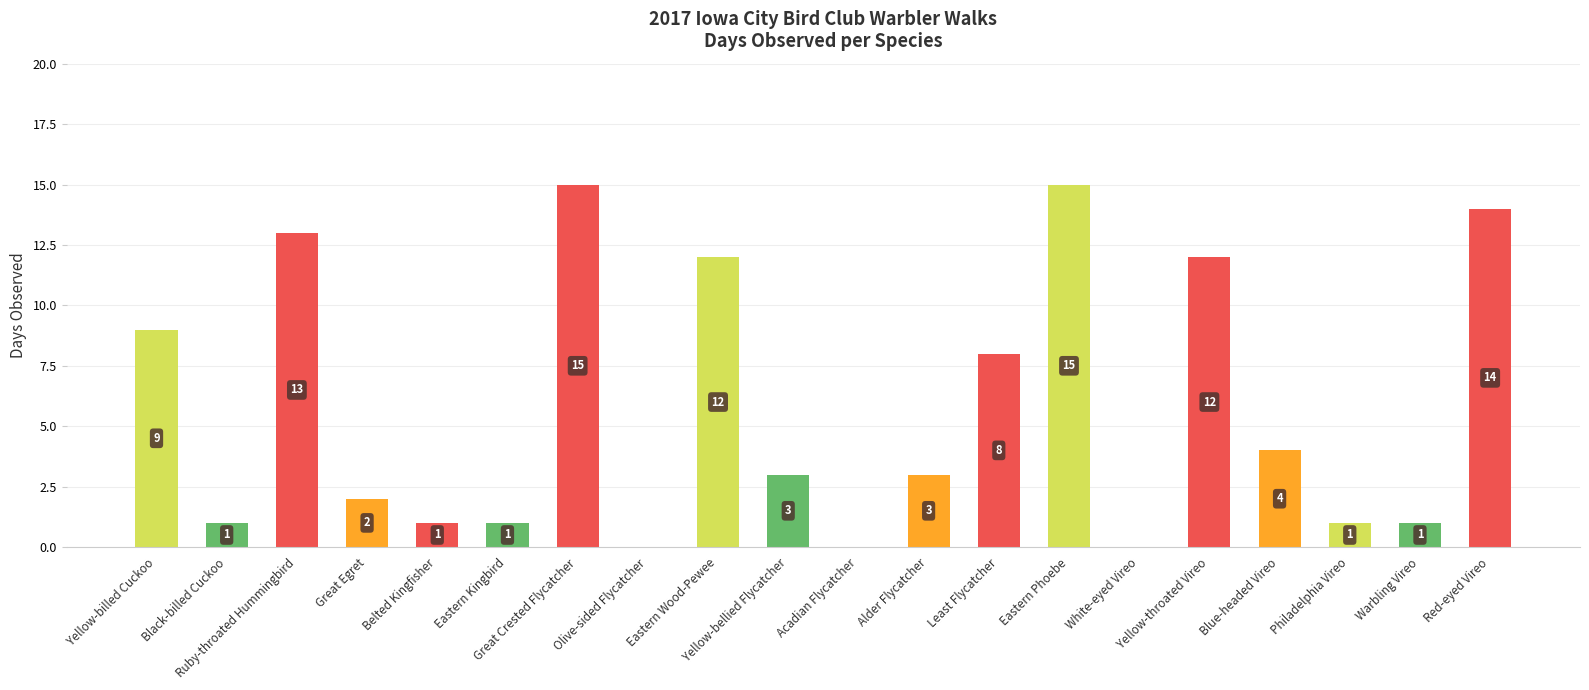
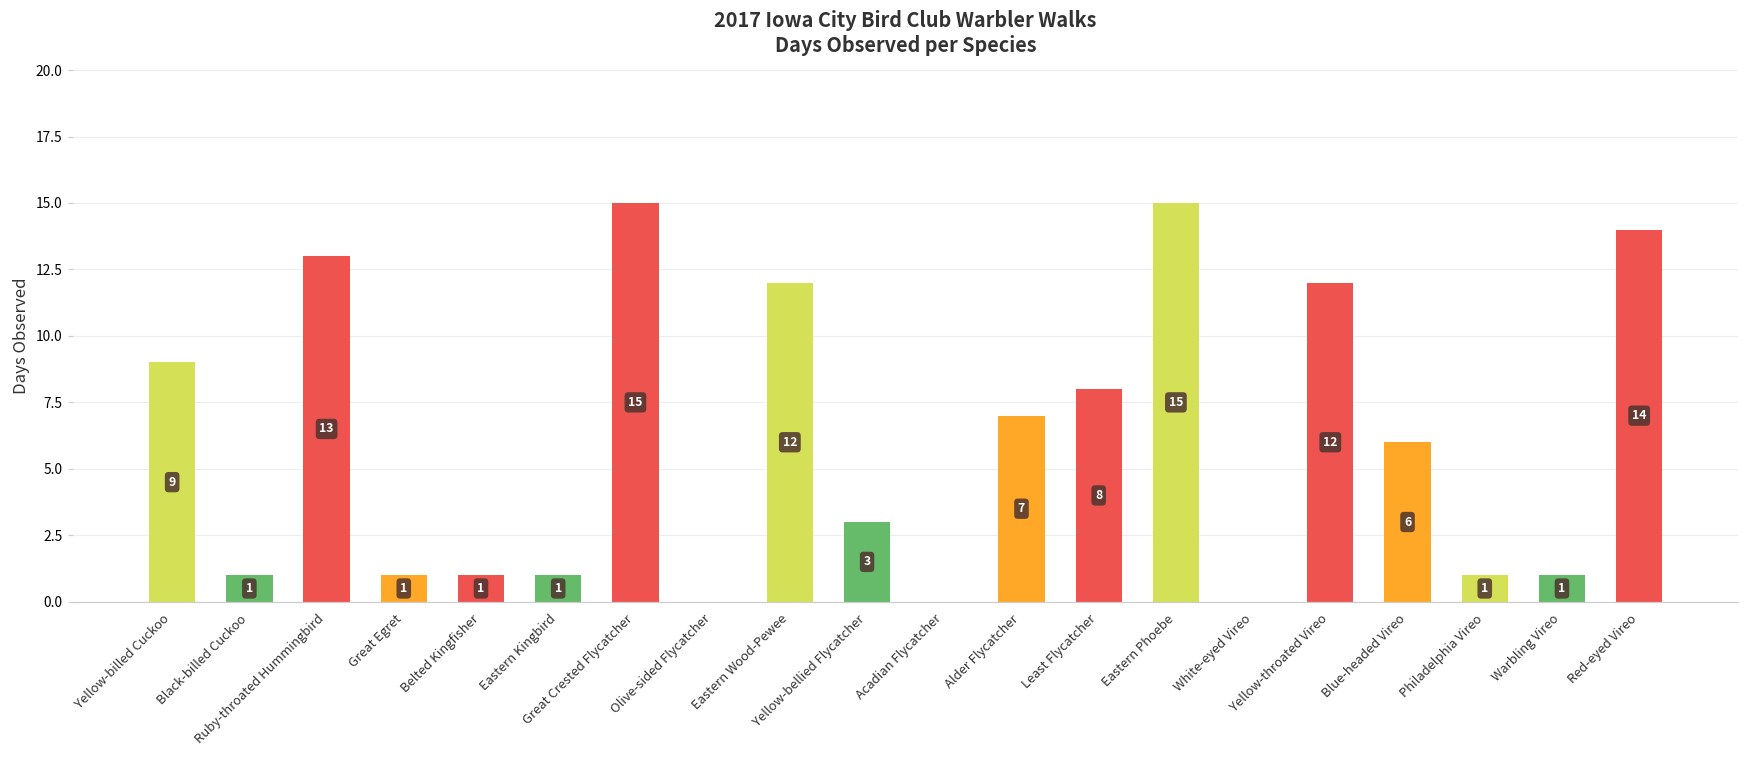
Great Egret: 2 -> 1
Alder Flycatcher: 3 -> 7
Blue-headed Vireo: 4 -> 6
